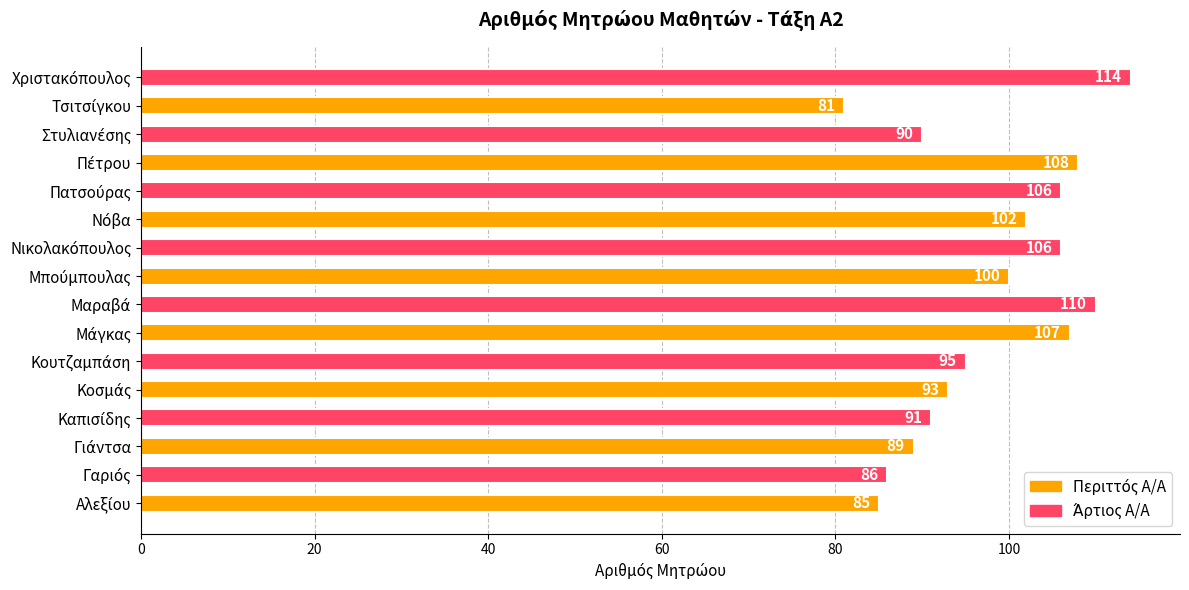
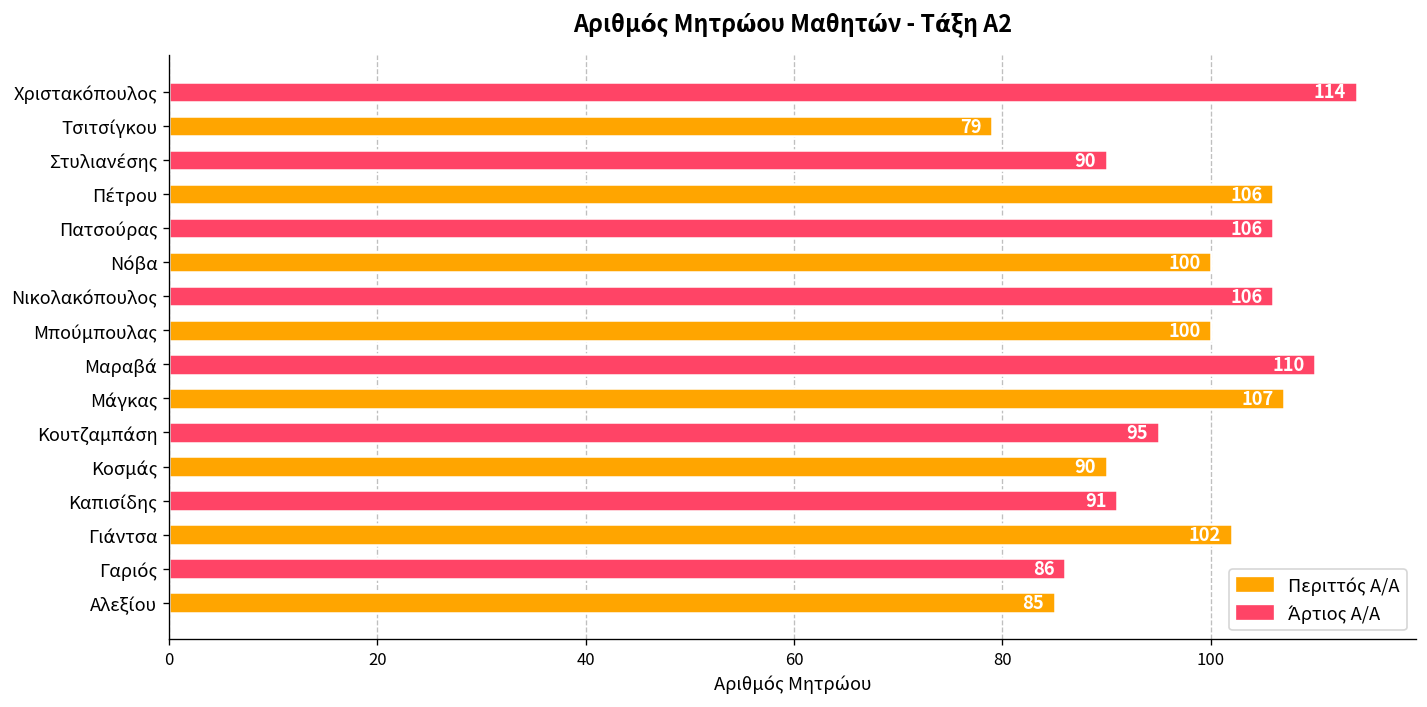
Τσιτσίγκου: 81 -> 79
Πέτρου: 108 -> 106
Νόβα: 102 -> 100
Κοσμάς: 93 -> 90
Γιάντσα: 89 -> 102
